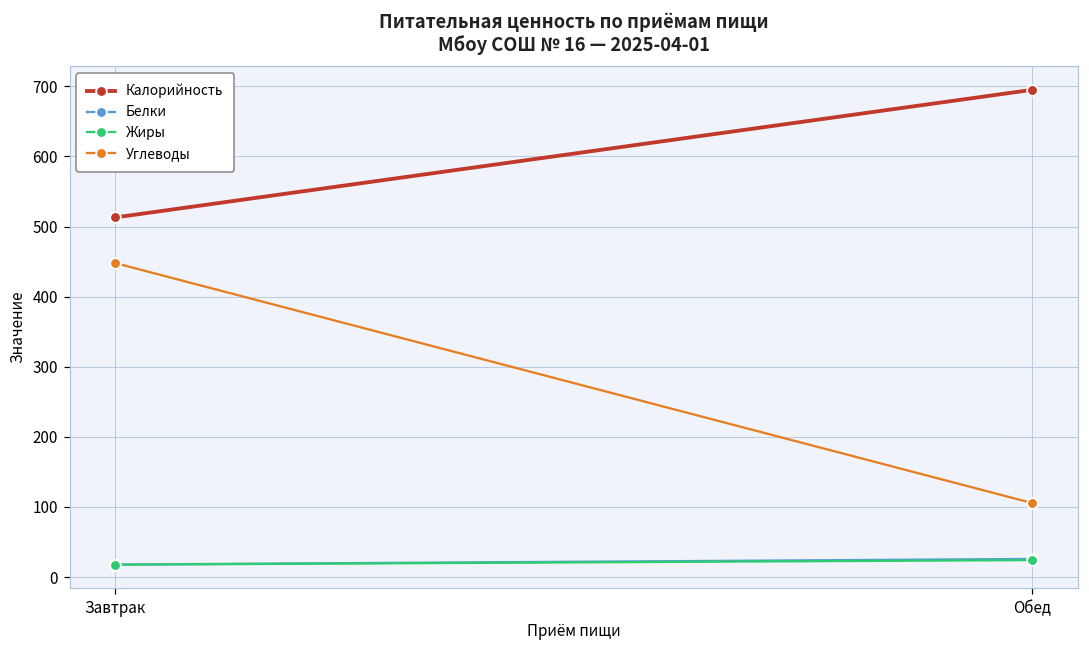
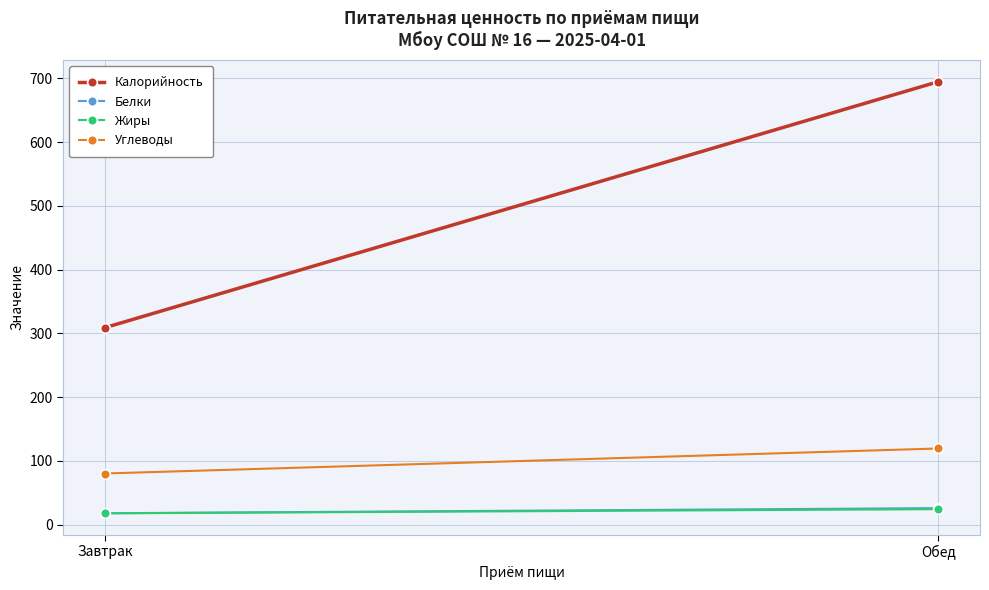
Калорийность, Завтрак: 510 -> 310
Углеводы, Завтрак: 450 -> 80
Углеводы, Обед: 110 -> 120
